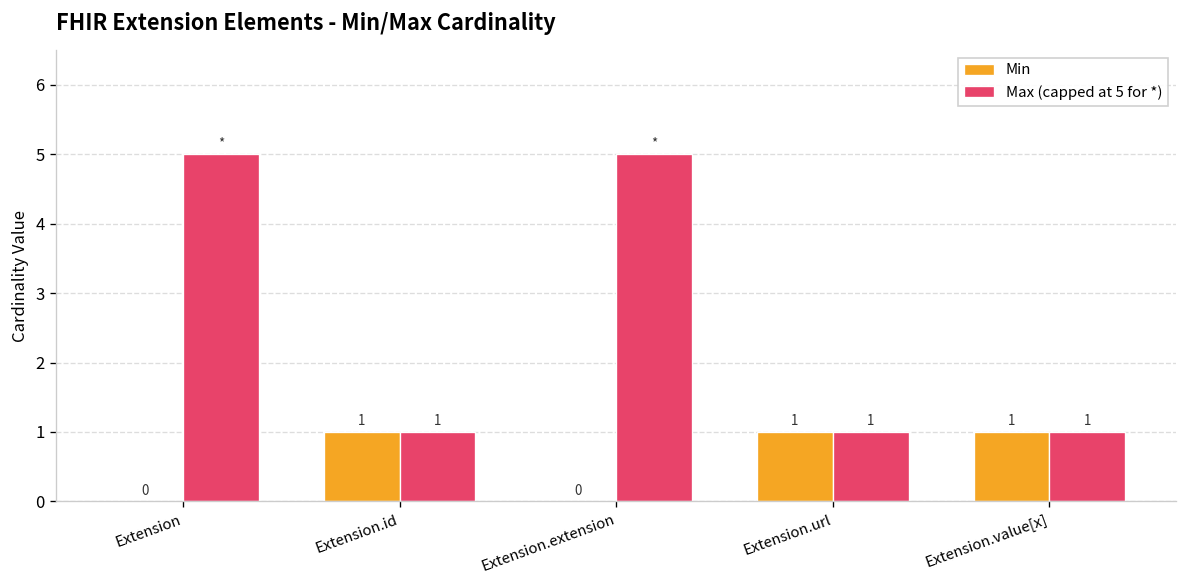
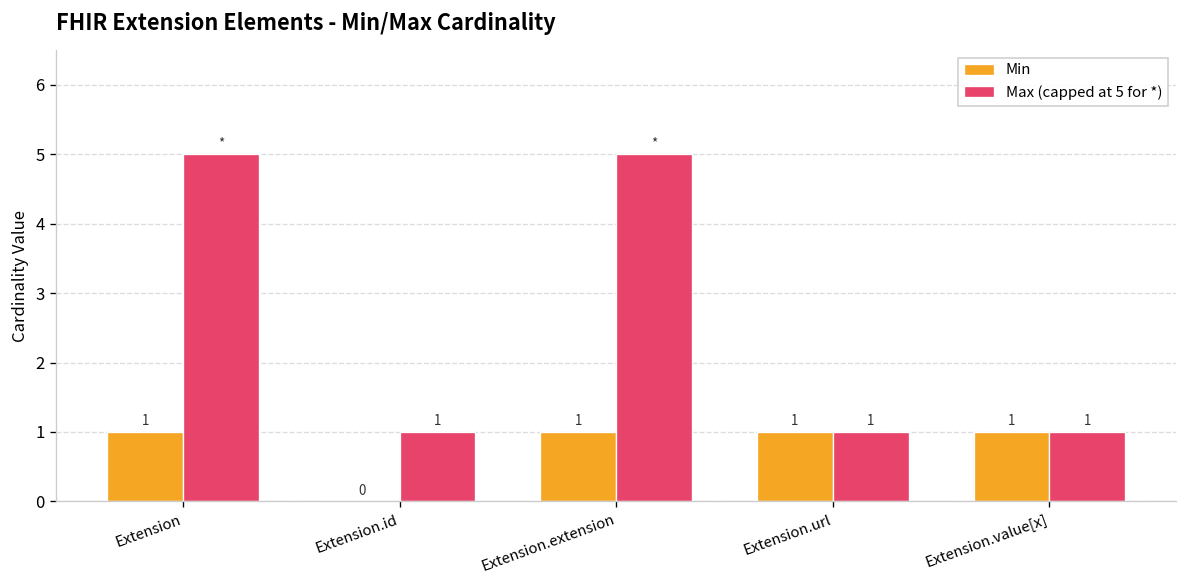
Min, Extension: 0 -> 1
Min, Extension.id: 1 -> 0
Min, Extension.extension: 0 -> 1
